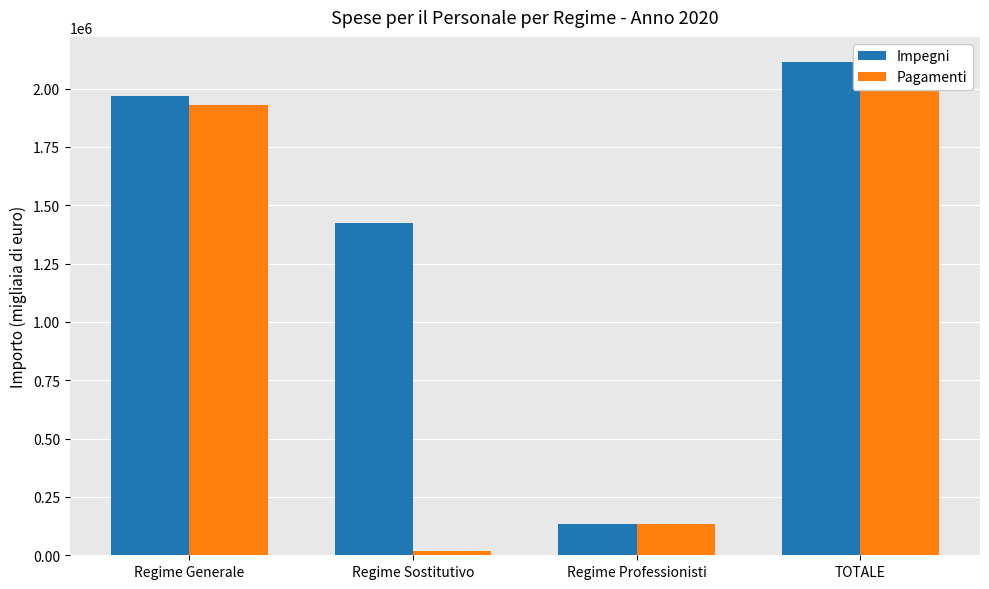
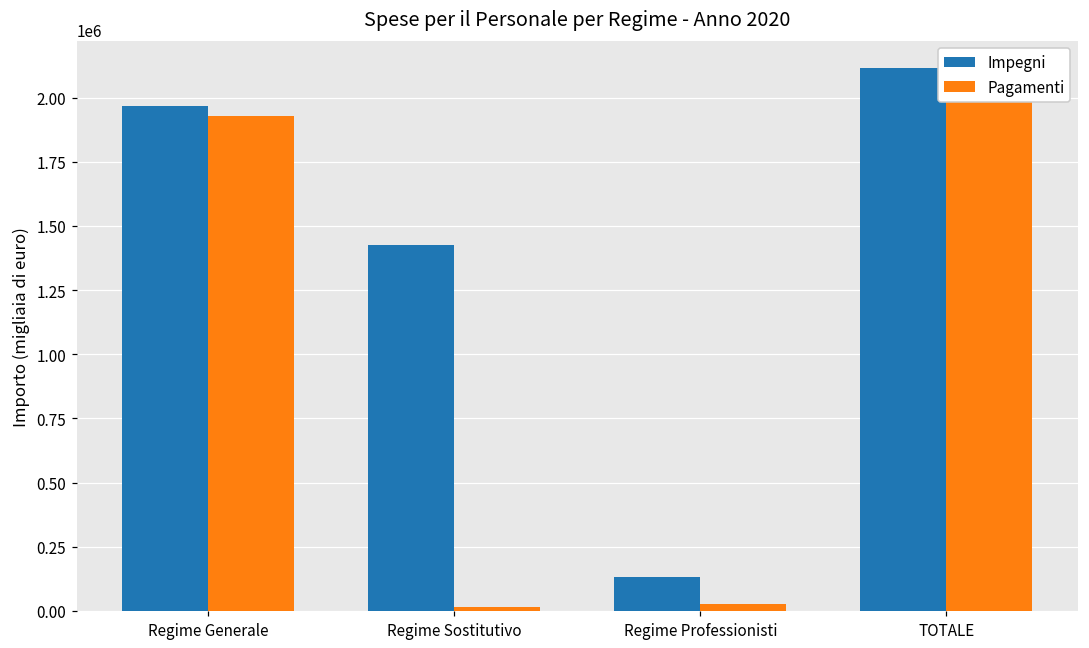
Pagamenti, Regime Professionisti: 130000 -> 30000
